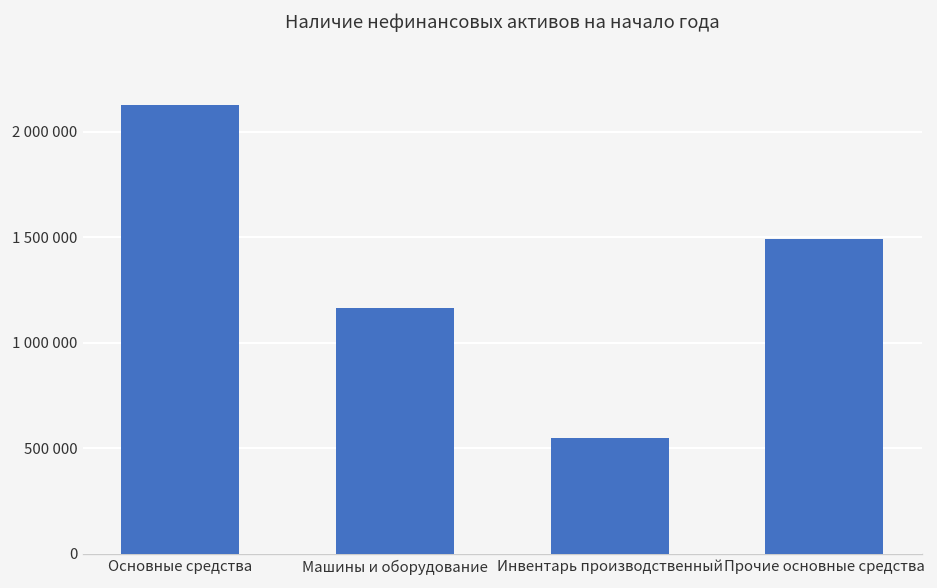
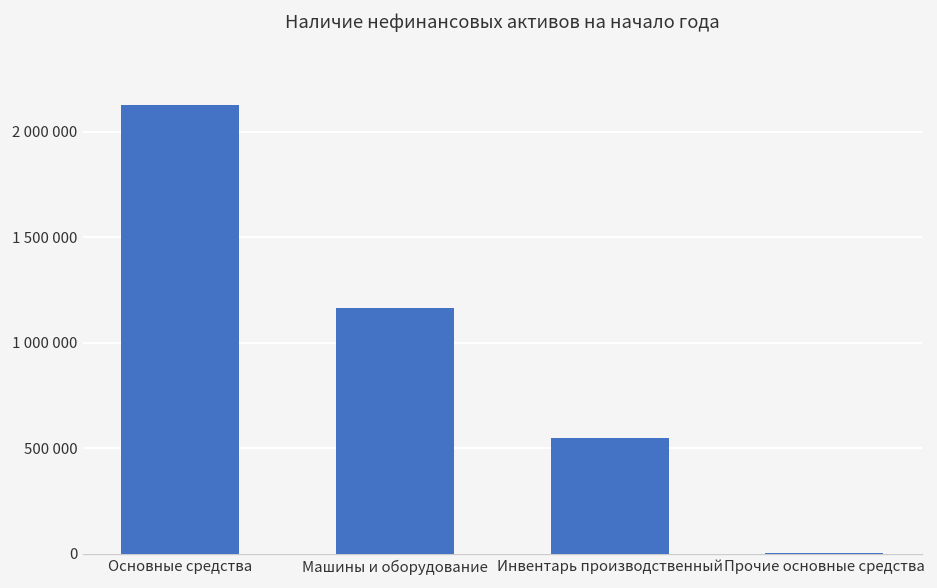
Прочие основные средства: 1490000 -> 10000
